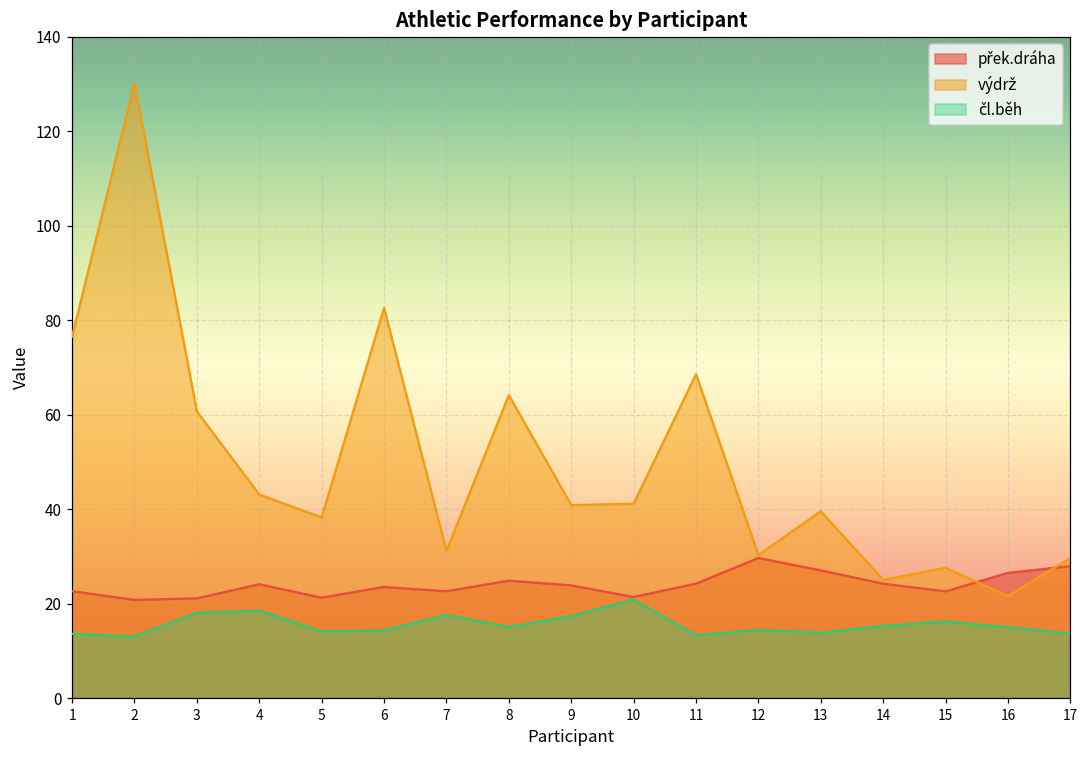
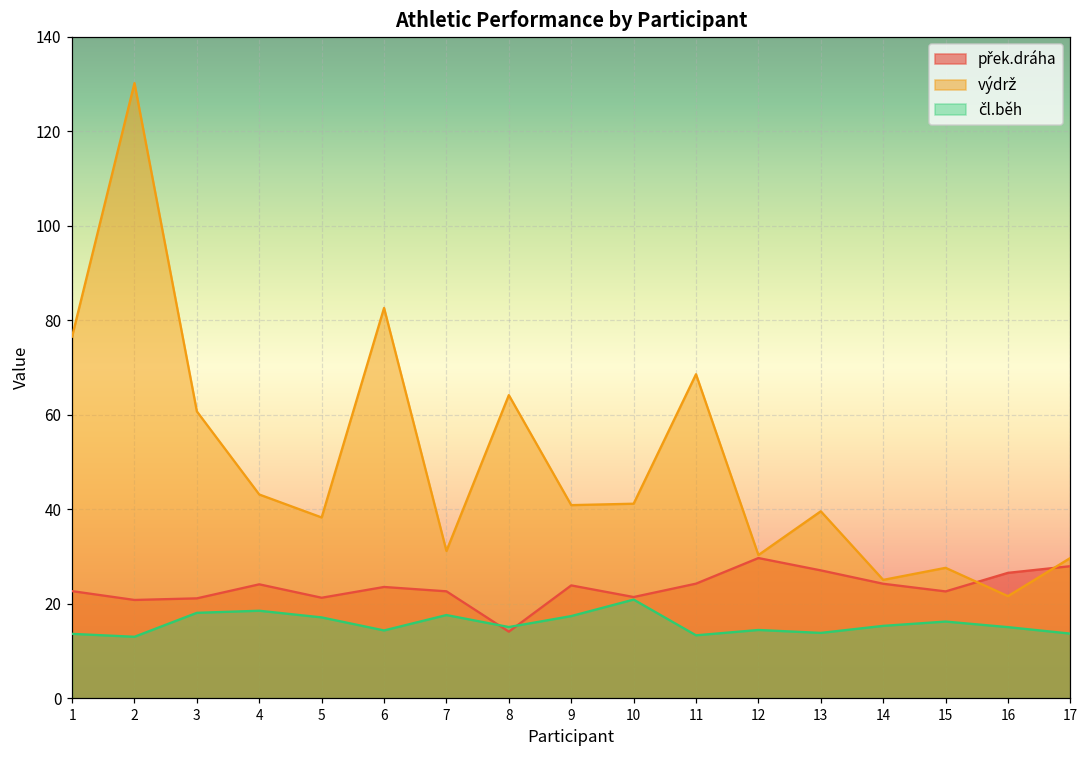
čl.běh, 5: 14 -> 17
přek.dráha, 8: 25 -> 14
